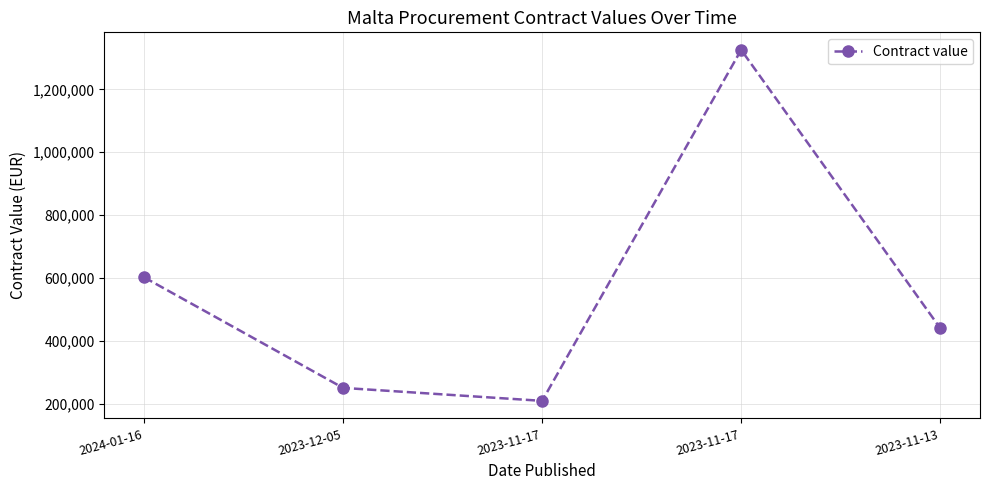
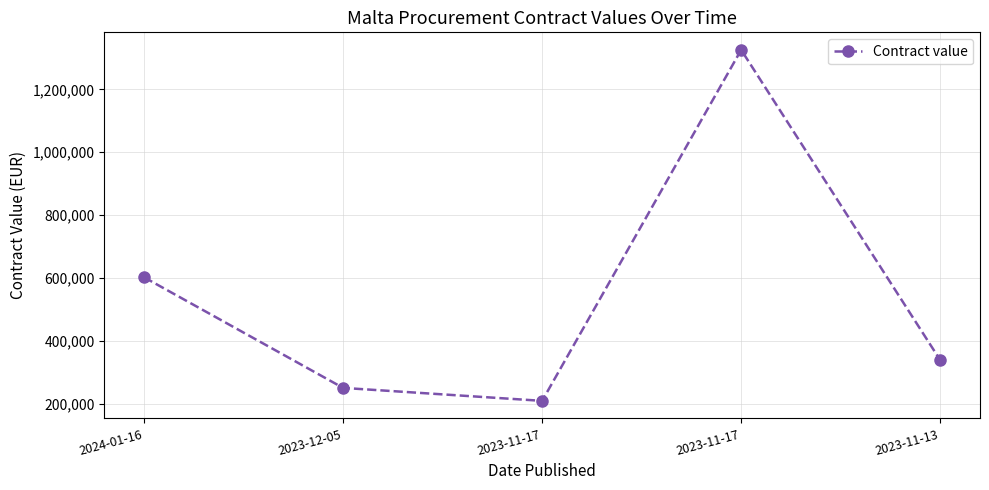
2023-11-13: 440,000 -> 340,000
